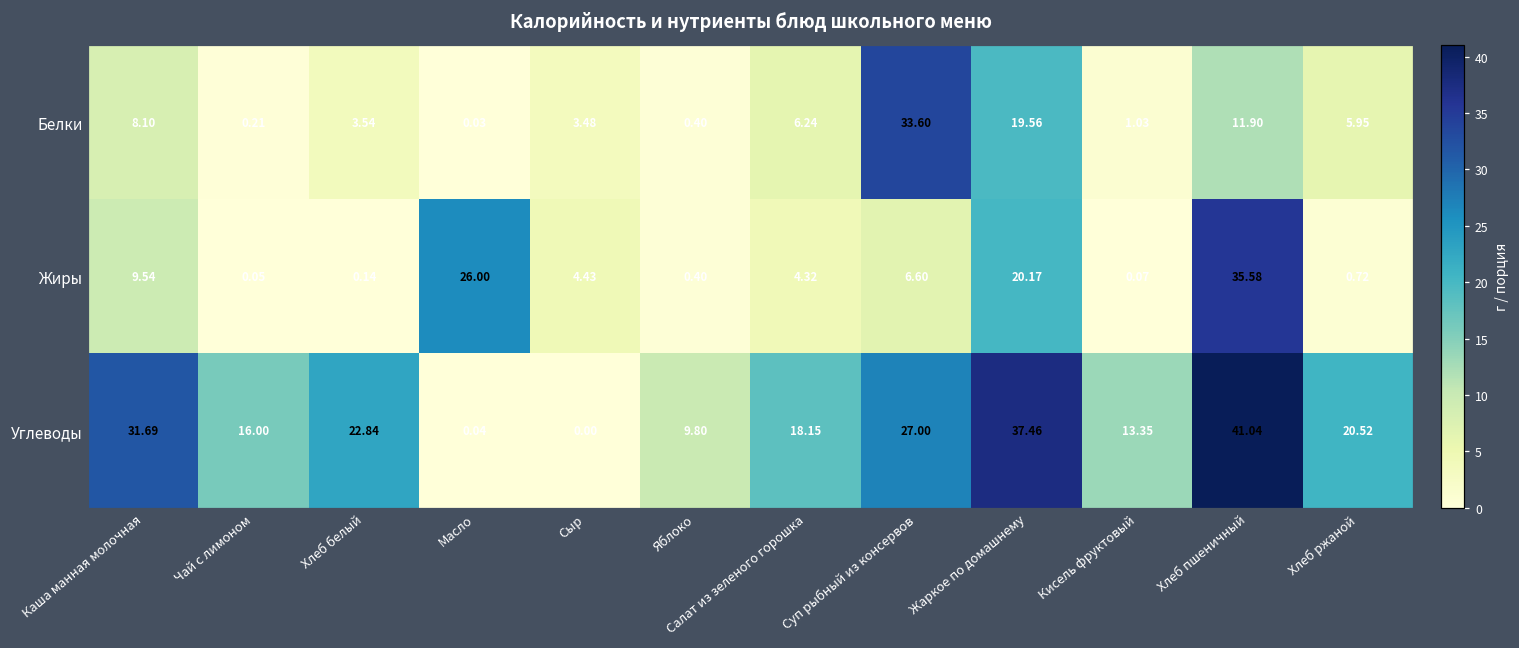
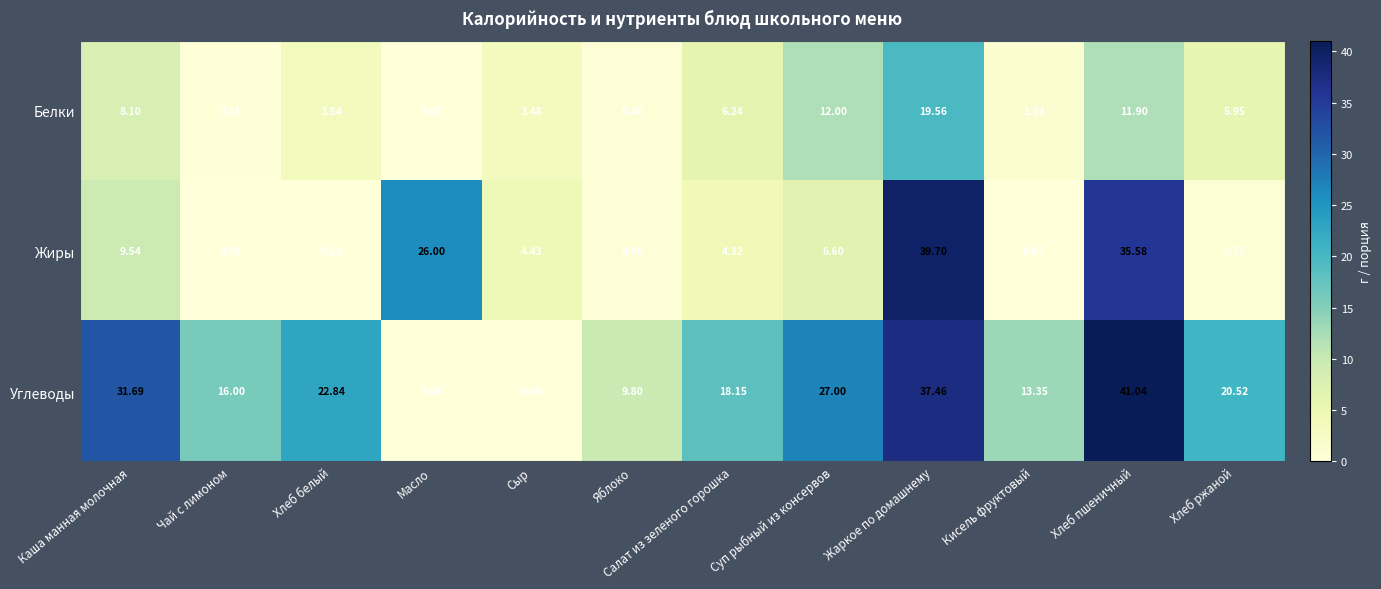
Белки, Суп рыбный из консервов: 33.60 -> 12.00
Жиры, Жаркое по домашнему: 20.17 -> 39.70
